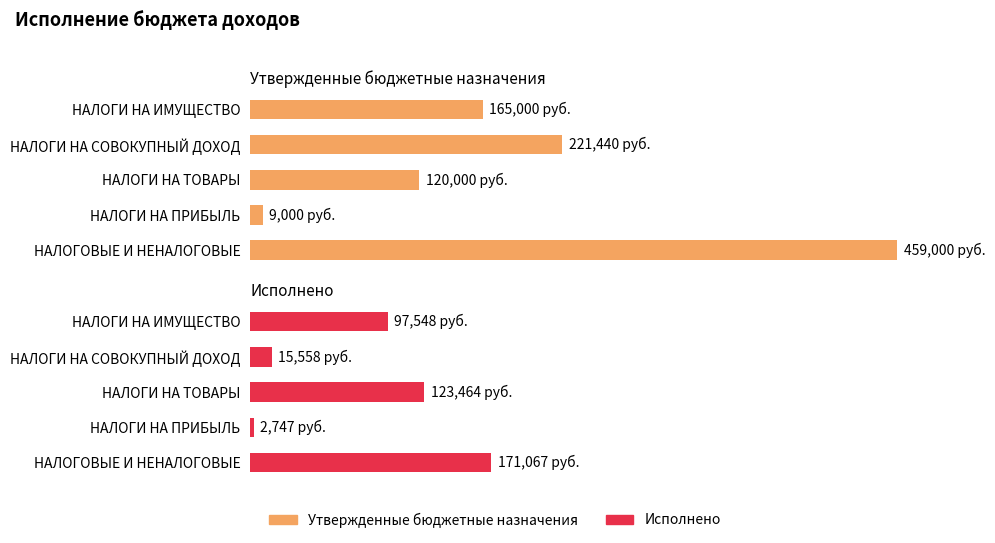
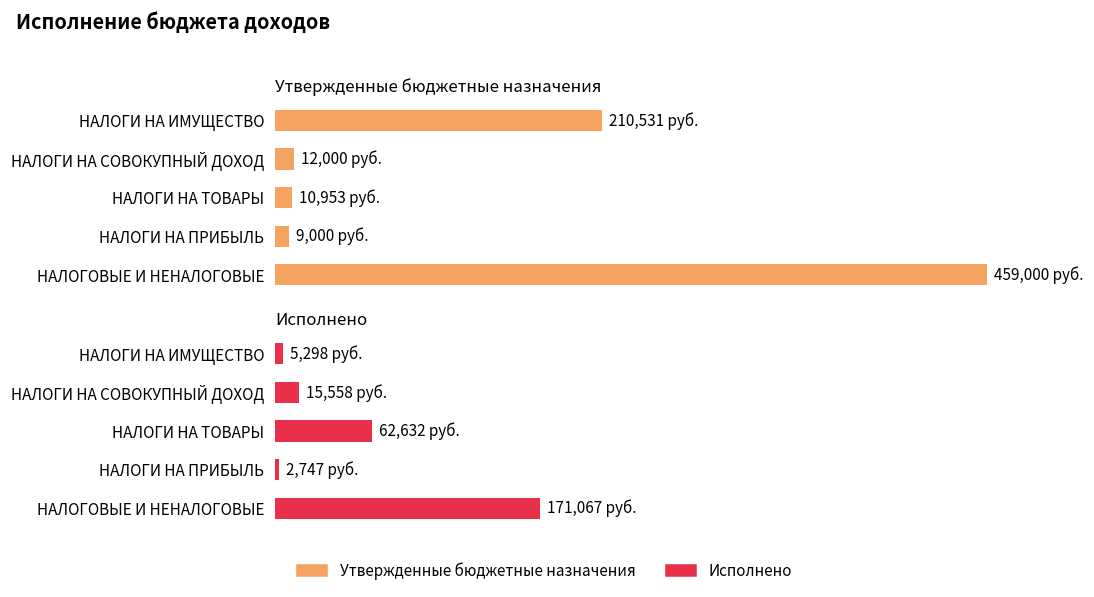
Утвержденные бюджетные назначения, НАЛОГИ НА ИМУЩЕСТВО: 165,000 -> 210,531
Утвержденные бюджетные назначения, НАЛОГИ НА СОВОКУПНЫЙ ДОХОД: 221,440 -> 12,000
Утвержденные бюджетные назначения, НАЛОГИ НА ТОВАРЫ: 120,000 -> 10,953
Исполнено, НАЛОГИ НА ИМУЩЕСТВО: 97,548 -> 5,298
Исполнено, НАЛОГИ НА ТОВАРЫ: 123,464 -> 62,632
